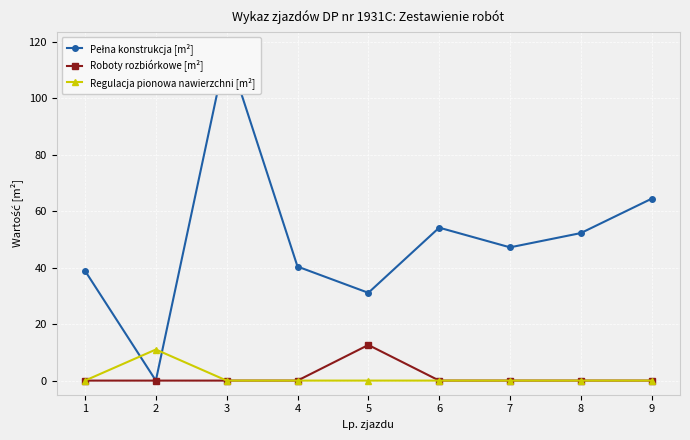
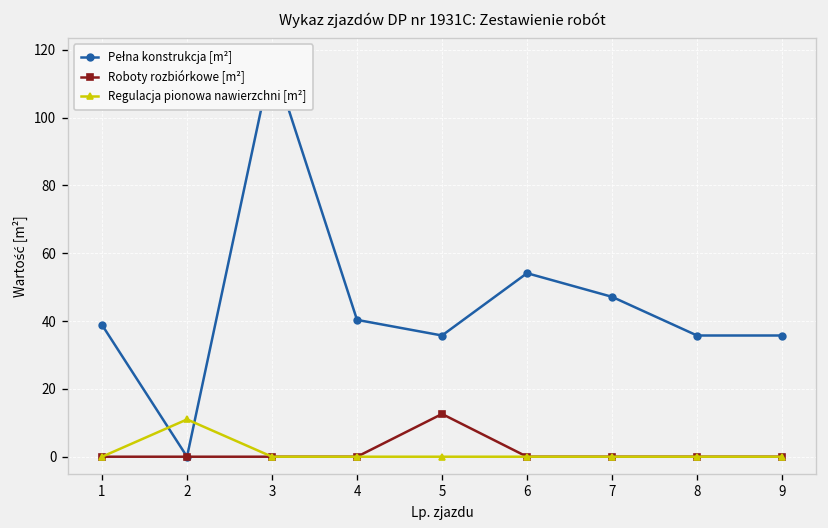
Pełna konstrukcja [m²], 5: 31 -> 36
Pełna konstrukcja [m²], 8: 52 -> 36
Pełna konstrukcja [m²], 9: 64 -> 36
